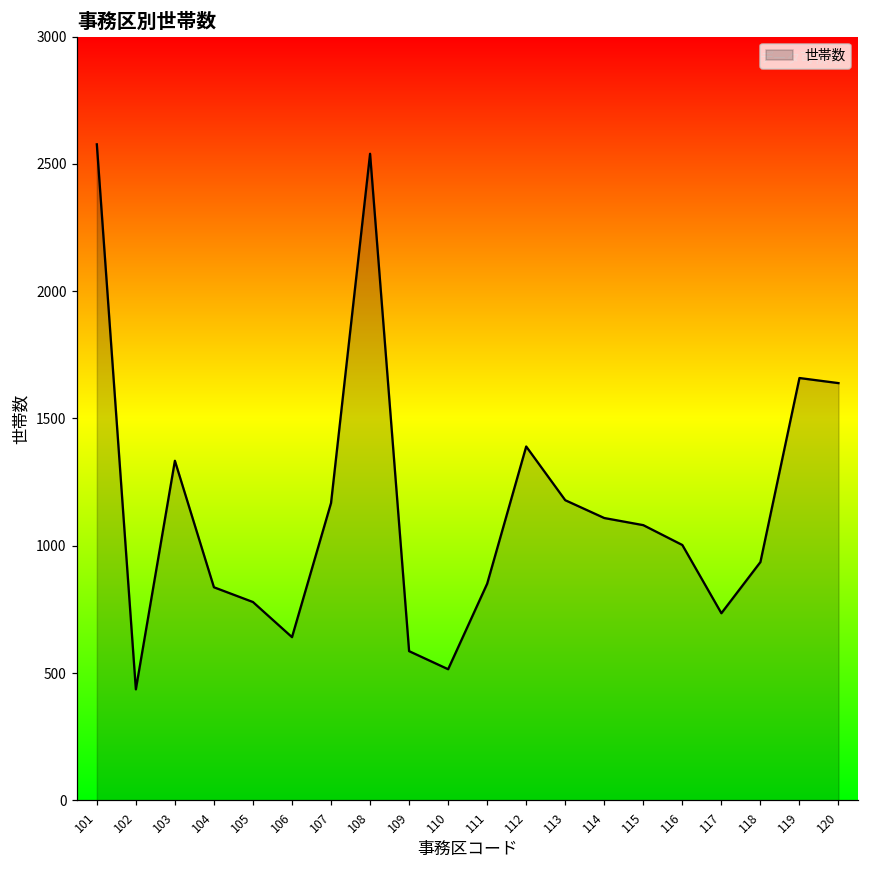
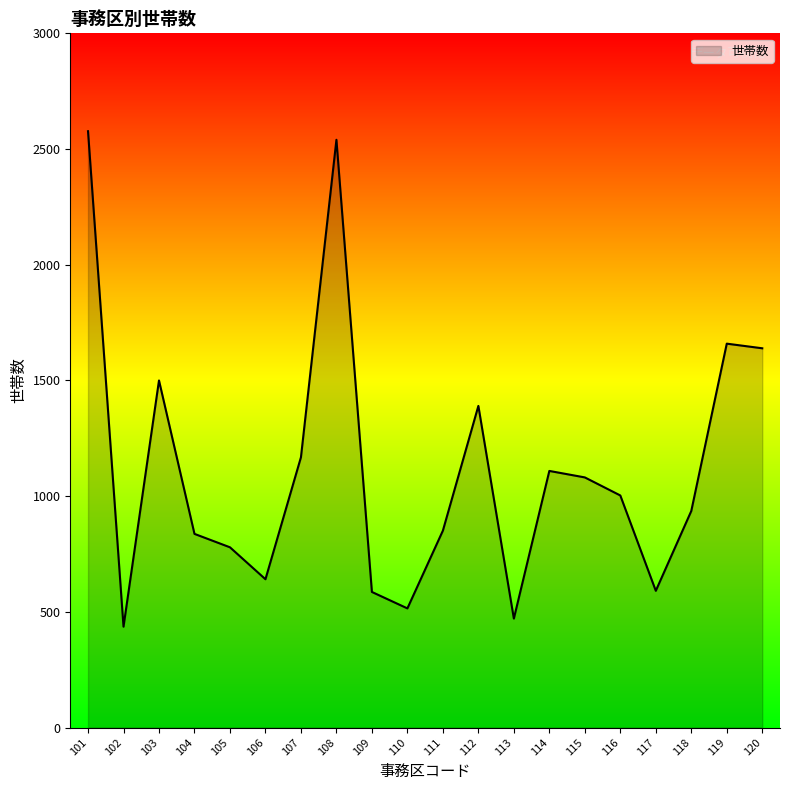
103: 1330 -> 1500
113: 1180 -> 470
117: 740 -> 590
